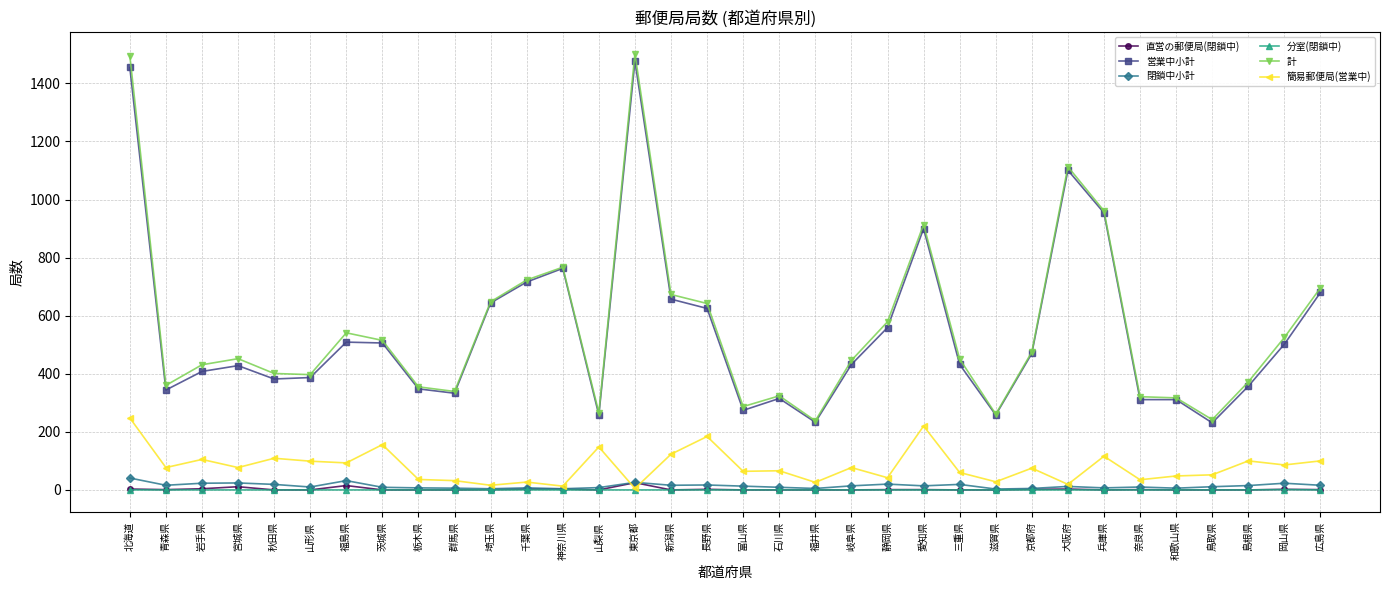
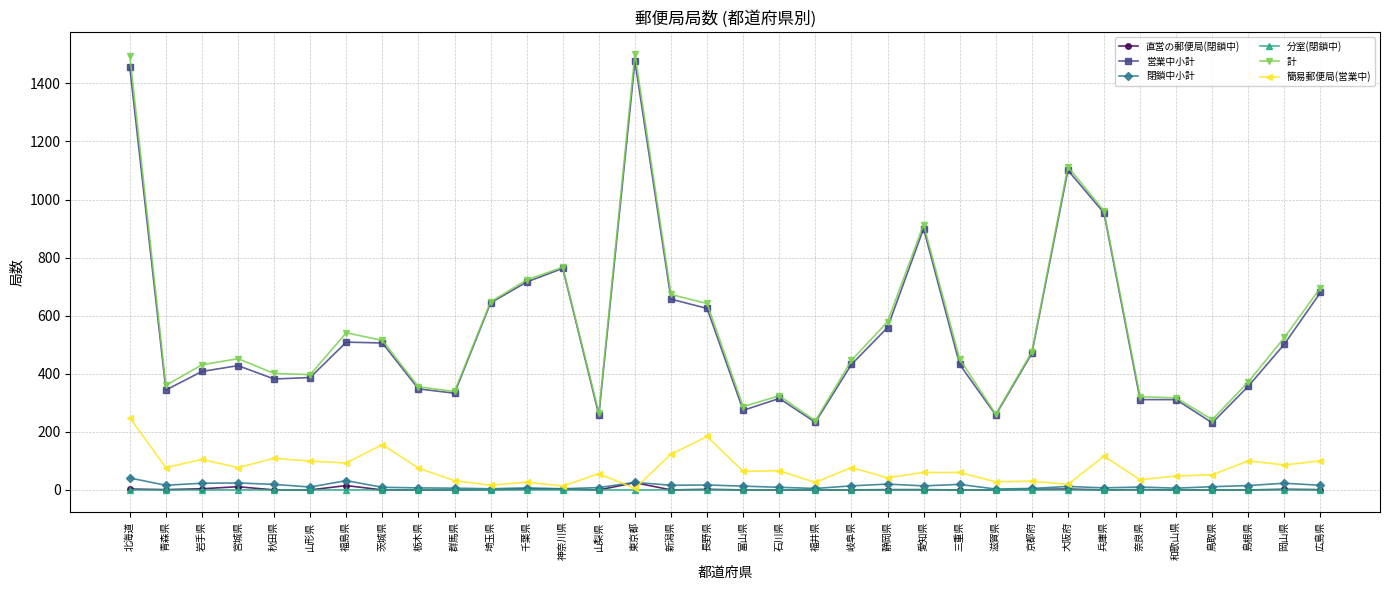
簡易郵便局(営業中), 栃木県: 40 -> 80
簡易郵便局(営業中), 山梨県: 150 -> 60
簡易郵便局(営業中), 愛知県: 220 -> 60
簡易郵便局(営業中), 京都府: 80 -> 30
